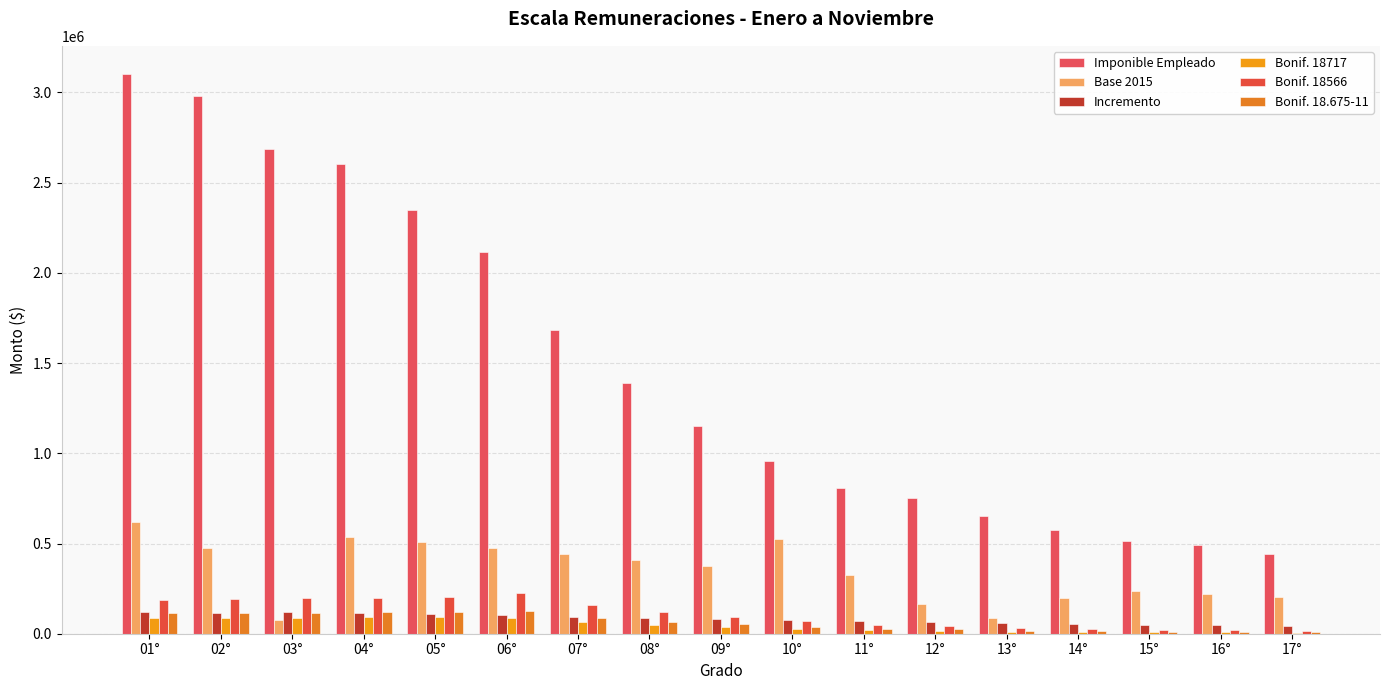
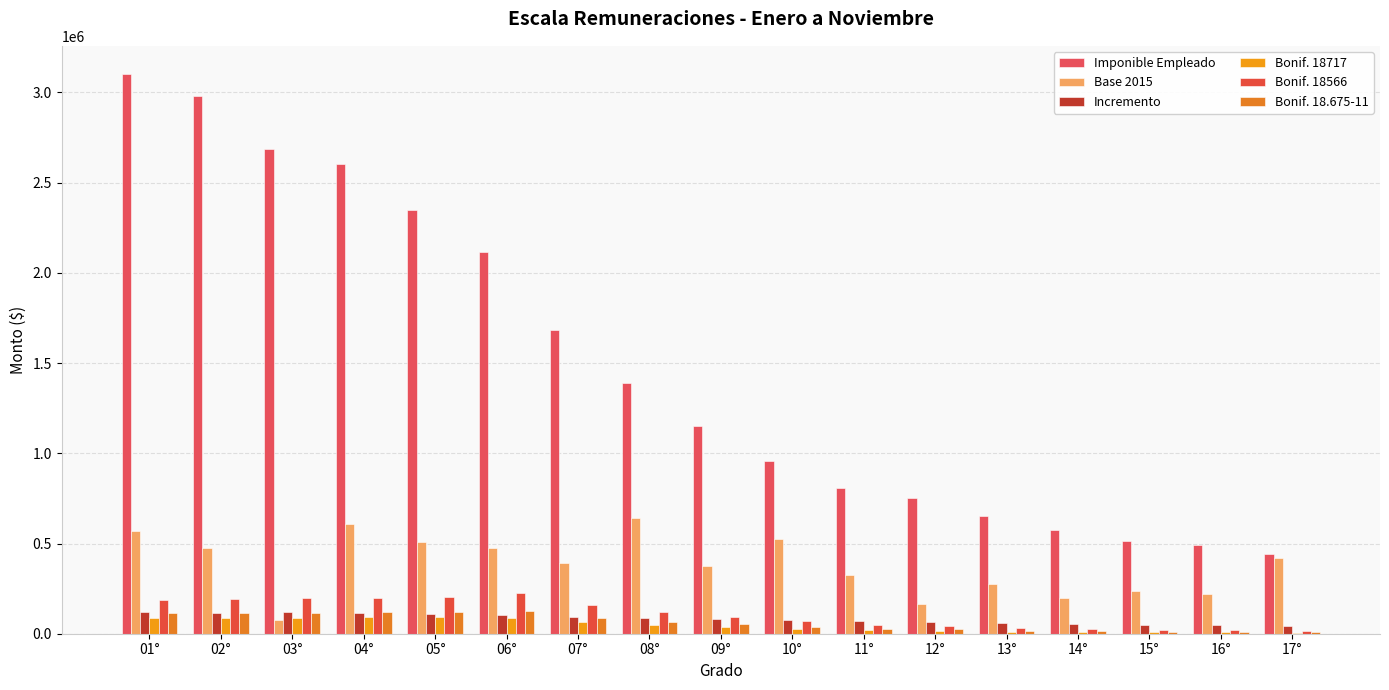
Base 2015, 01°: 620000 -> 570000
Base 2015, 04°: 540000 -> 610000
Base 2015, 07°: 440000 -> 390000
Base 2015, 08°: 410000 -> 640000
Base 2015, 13°: 90000 -> 280000
Base 2015, 17°: 200000 -> 420000
